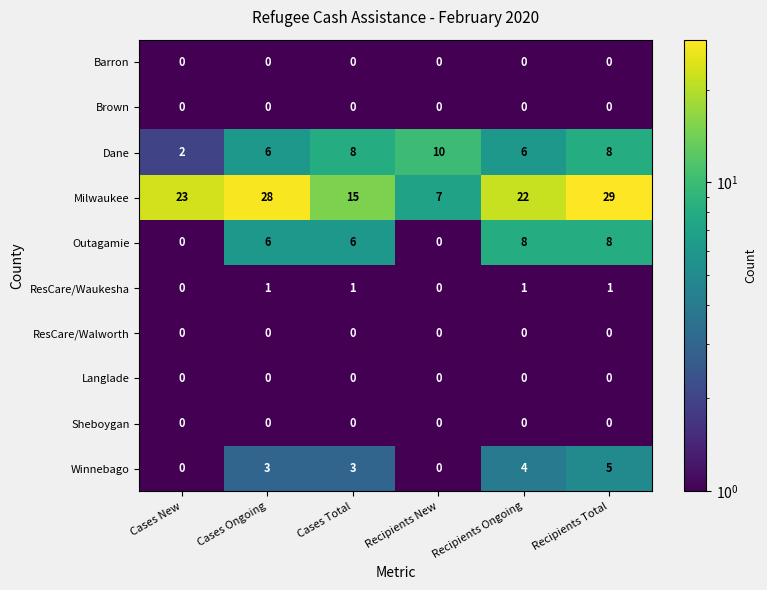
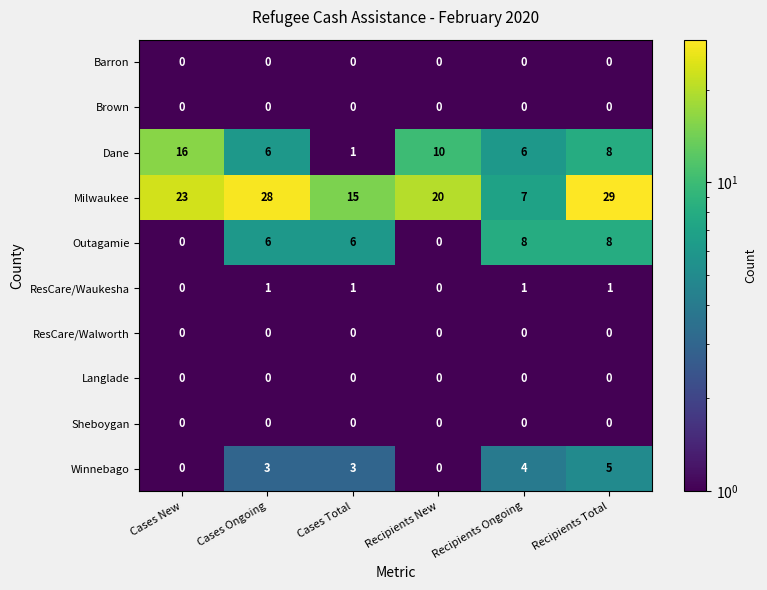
Dane, Cases New: 2 -> 16
Dane, Cases Total: 8 -> 1
Milwaukee, Recipients New: 7 -> 20
Milwaukee, Recipients Ongoing: 22 -> 7
